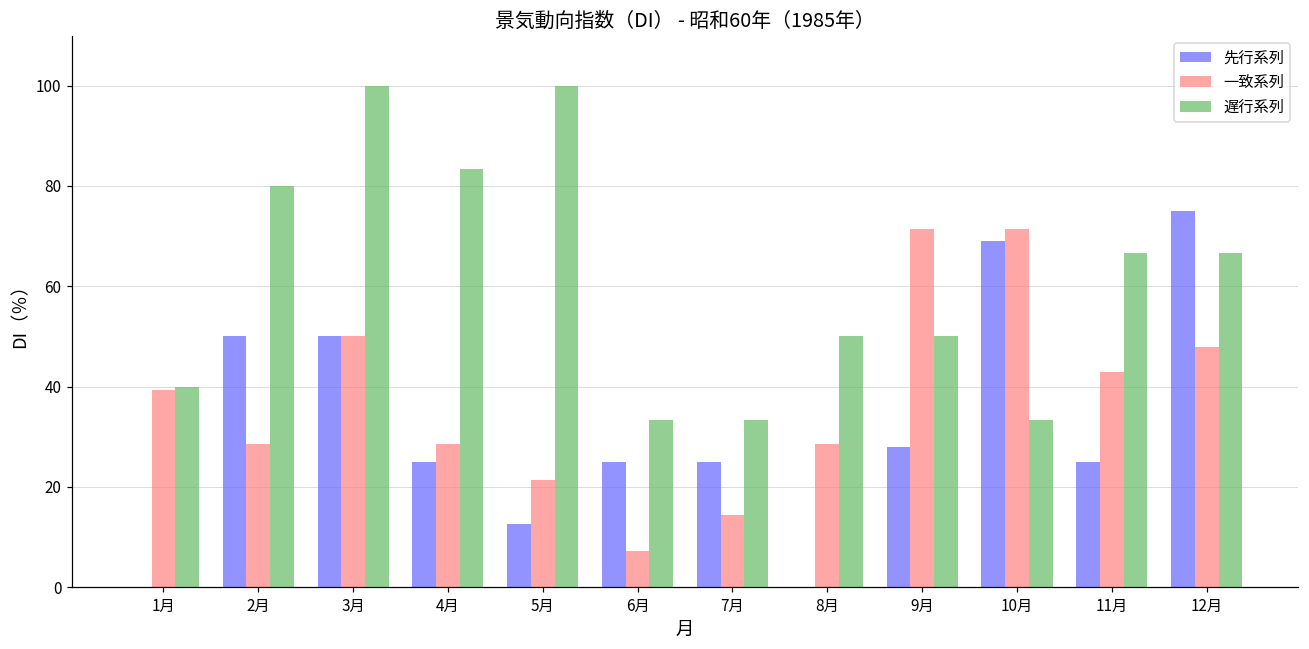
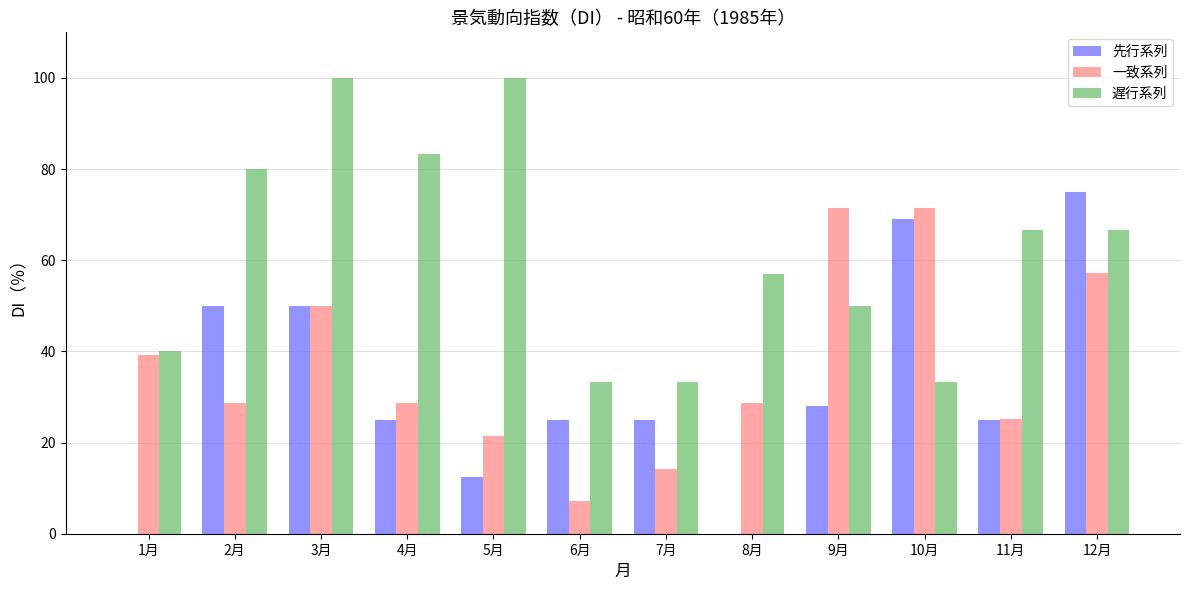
遅行系列, 8月: 50 -> 57
一致系列, 11月: 43 -> 25
一致系列, 12月: 48 -> 57
